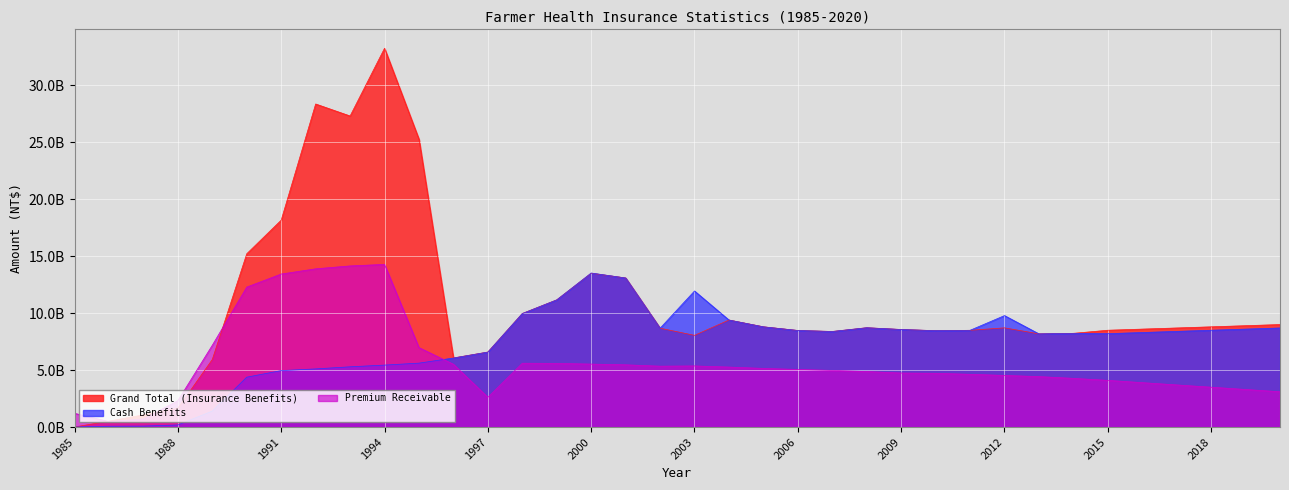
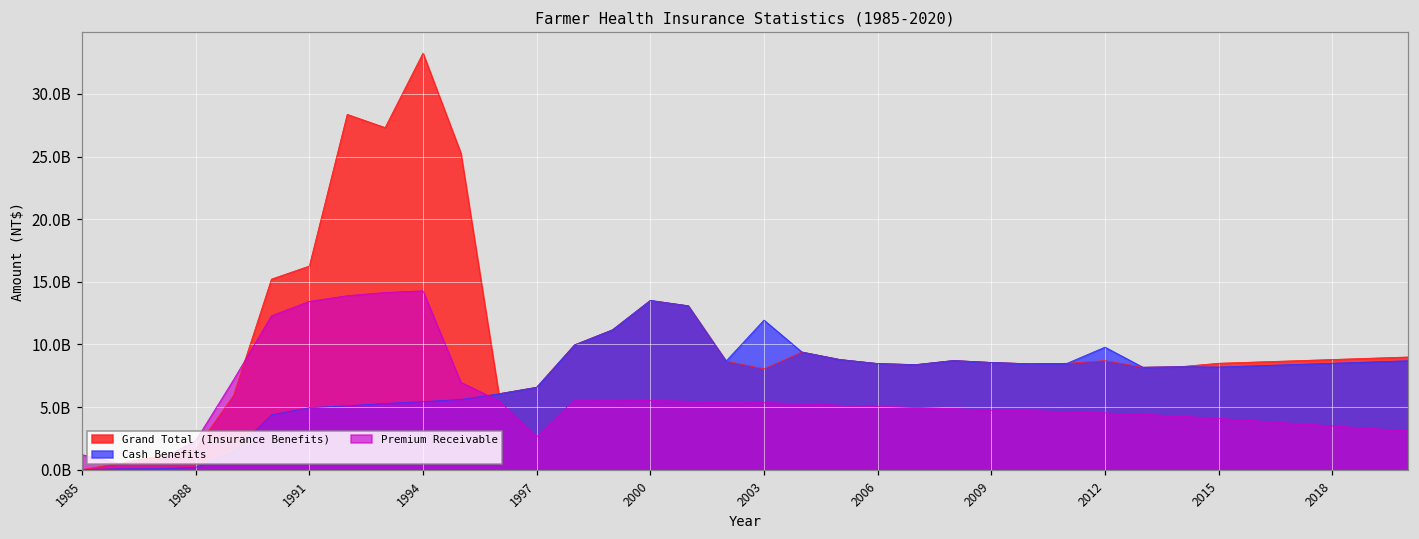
Grand Total (Insurance Benefits), 1991: 18200000000 -> 16300000000
